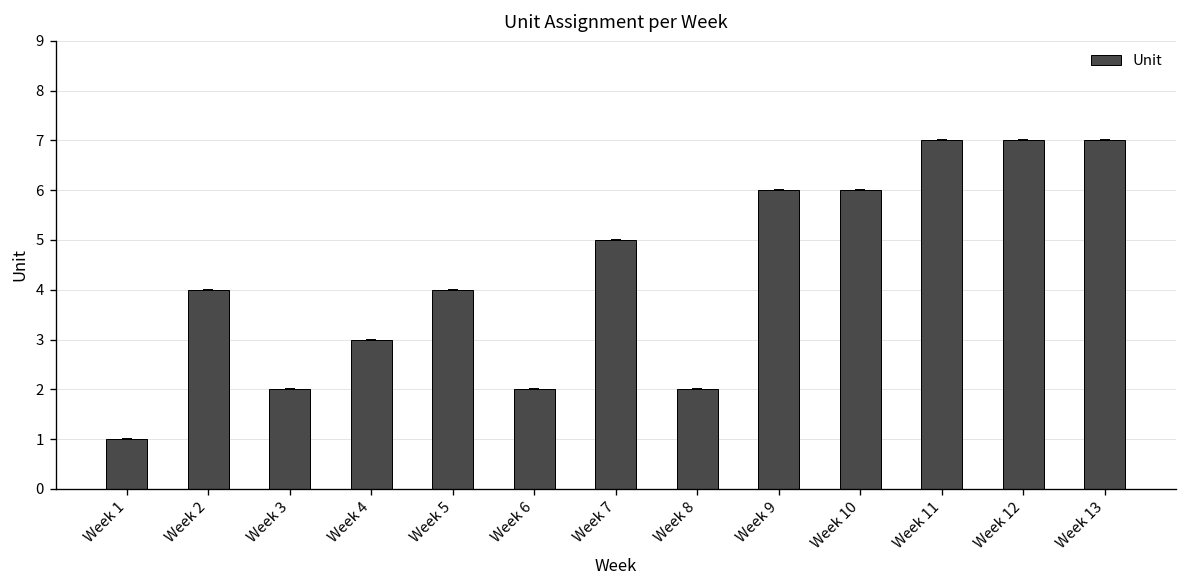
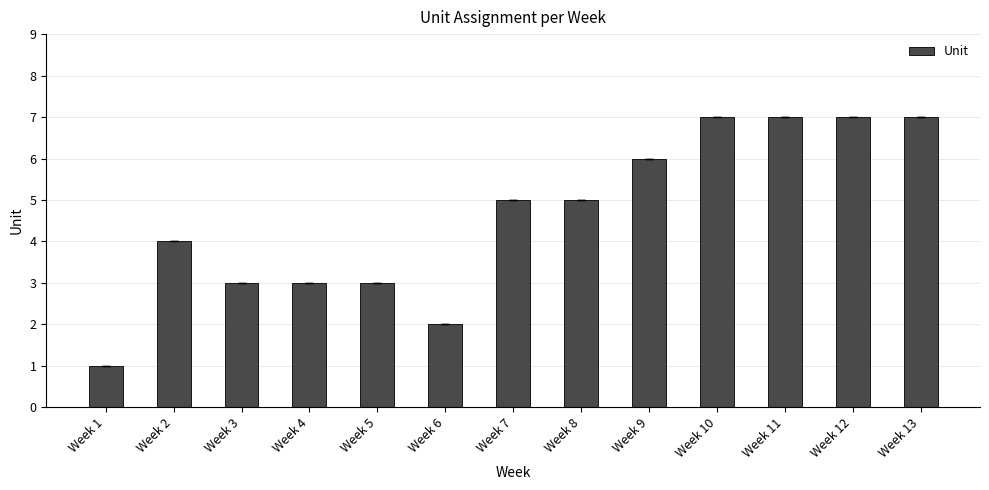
Week 3: 2 -> 3
Week 5: 4 -> 3
Week 8: 2 -> 5
Week 10: 6 -> 7
